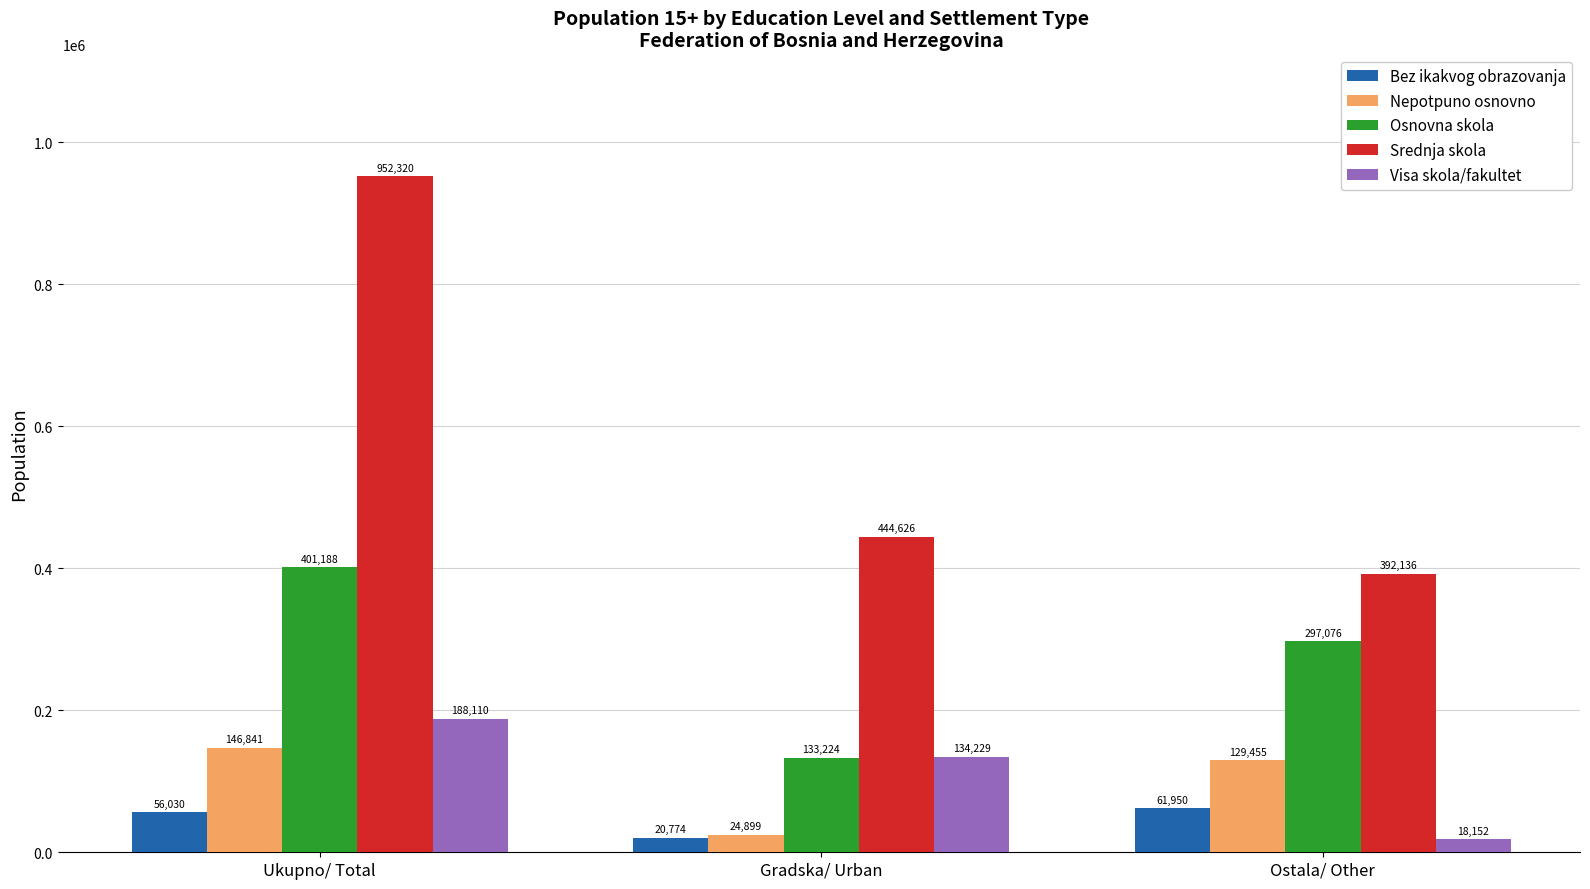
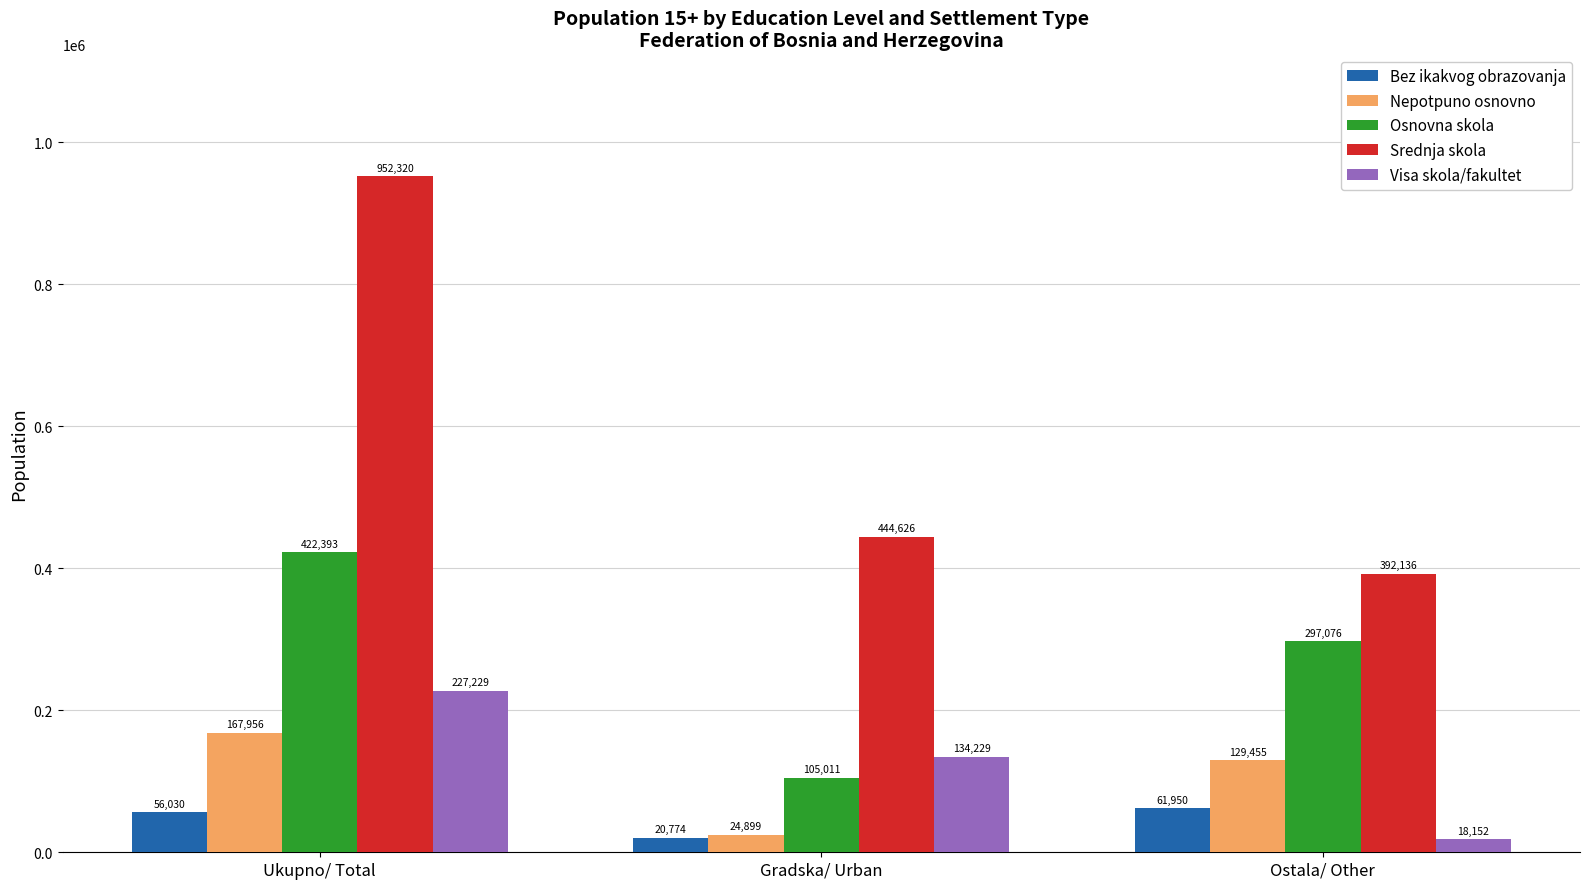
Nepotpuno osnovno, Ukupno/ Total: 146,841 -> 167,956
Osnovna skola, Ukupno/ Total: 401,188 -> 422,393
Visa skola/fakultet, Ukupno/ Total: 188,110 -> 227,229
Osnovna skola, Gradska/ Urban: 133,224 -> 105,011
